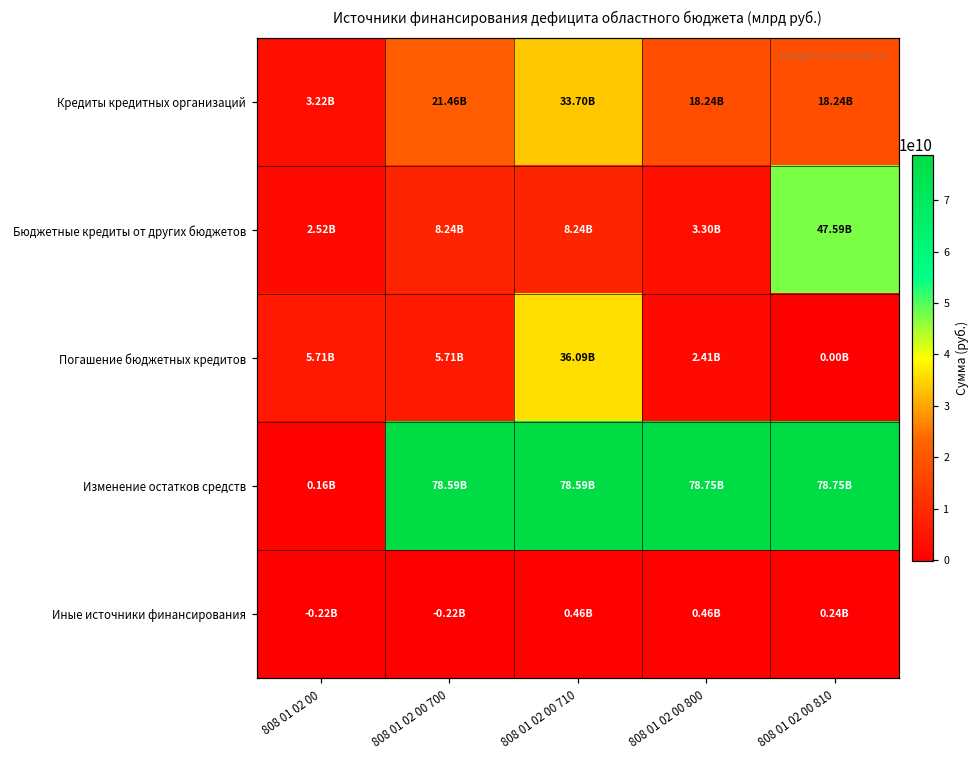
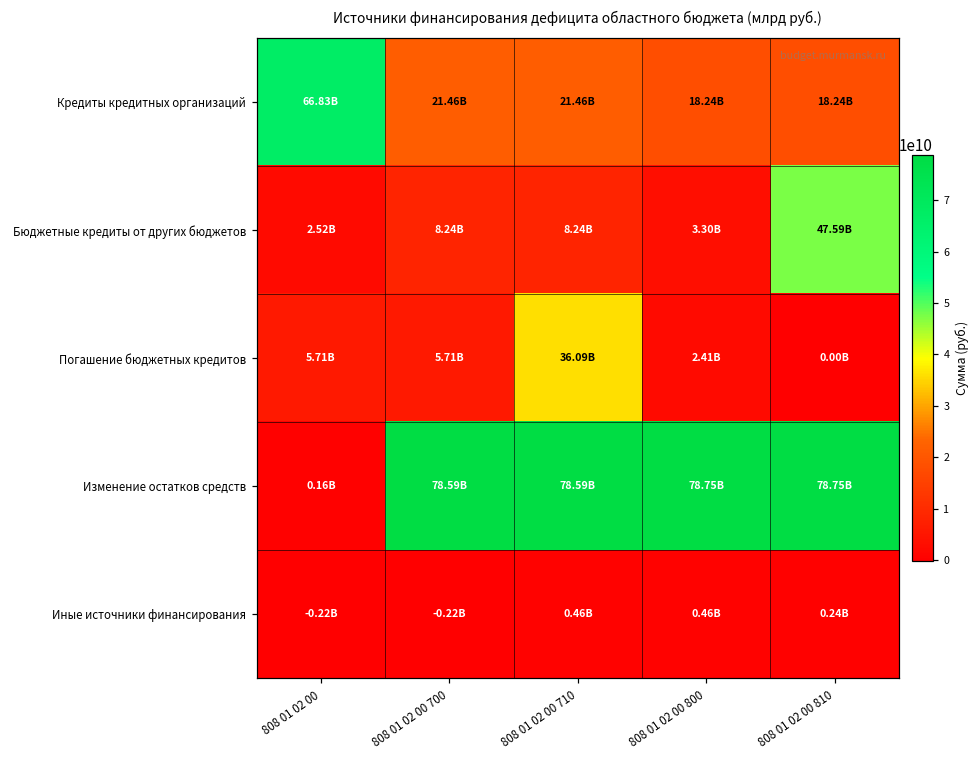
Кредиты кредитных организаций, 808 01 02 00: 3.22B -> 66.83B
Кредиты кредитных организаций, 808 01 02 00 710: 33.70B -> 21.46B
